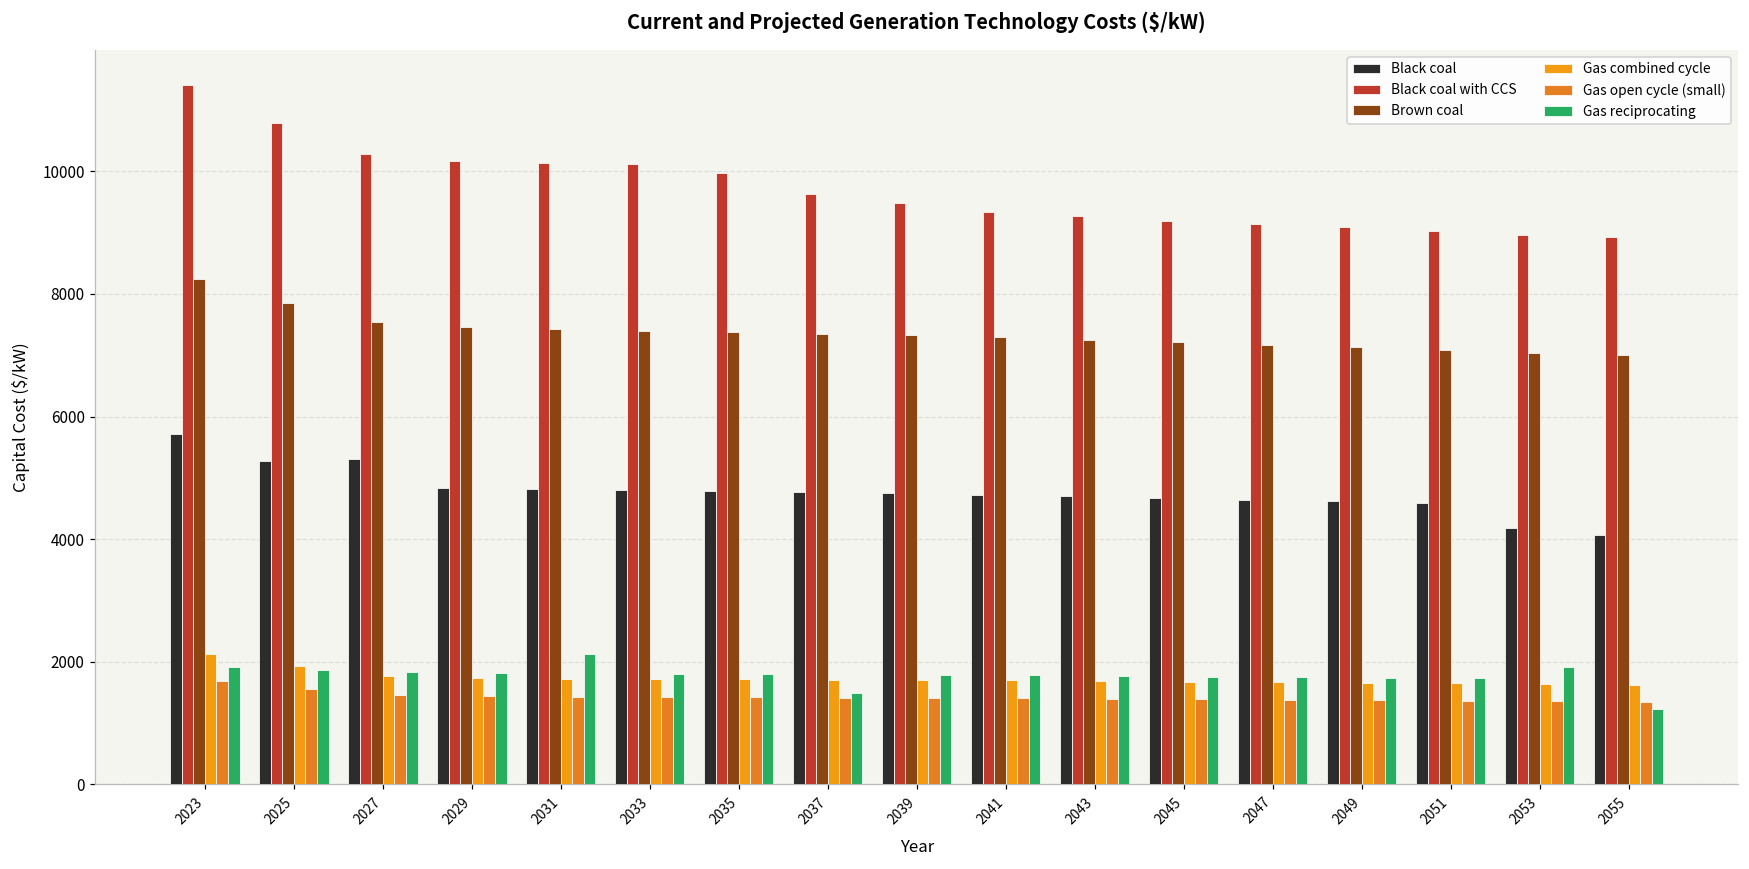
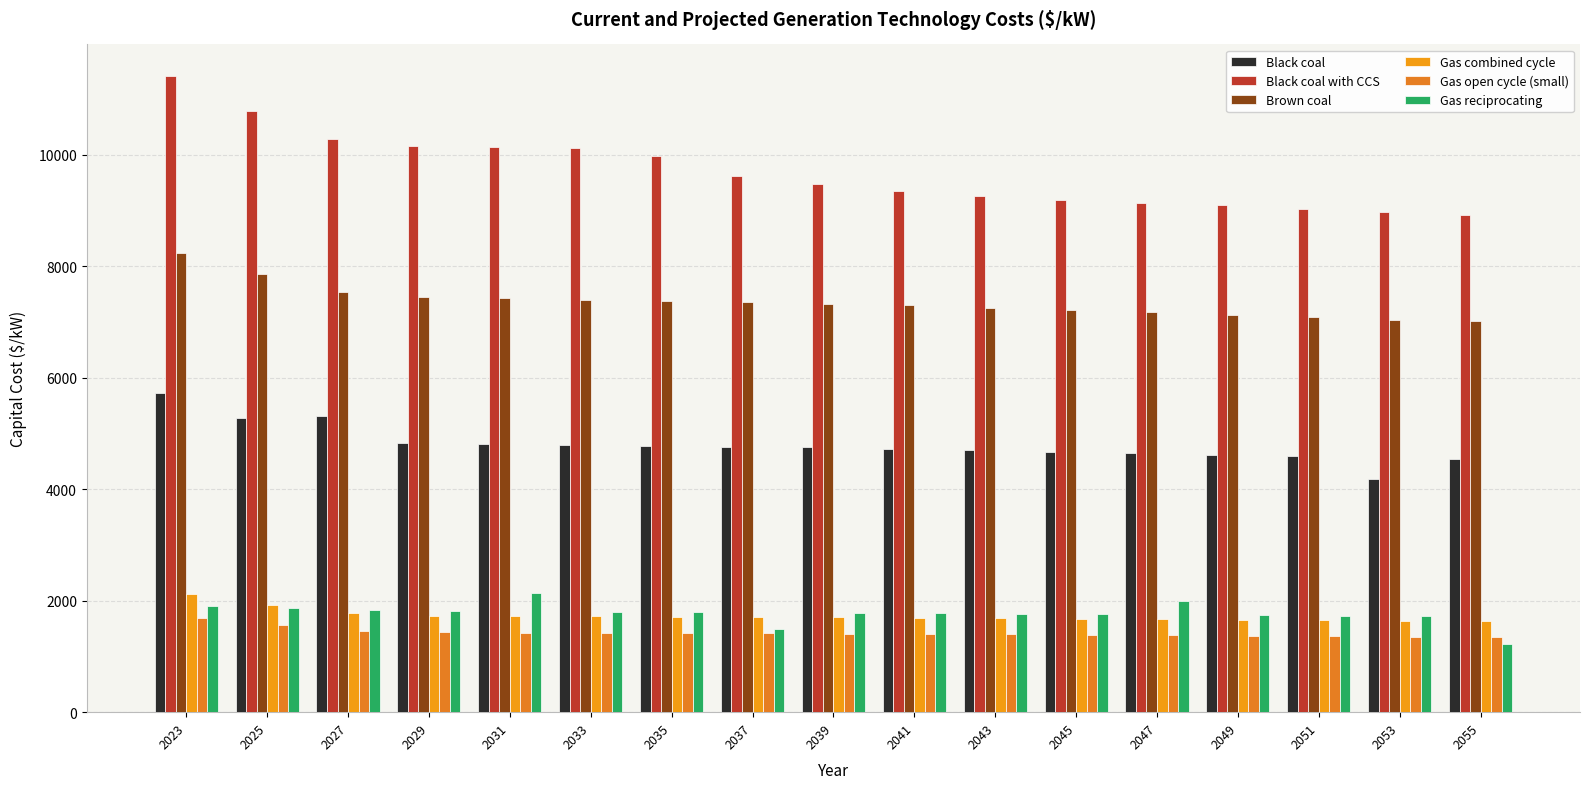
Gas reciprocating, 2047: 1700 -> 2000
Gas reciprocating, 2053: 1900 -> 1700
Black coal, 2055: 4100 -> 4500
